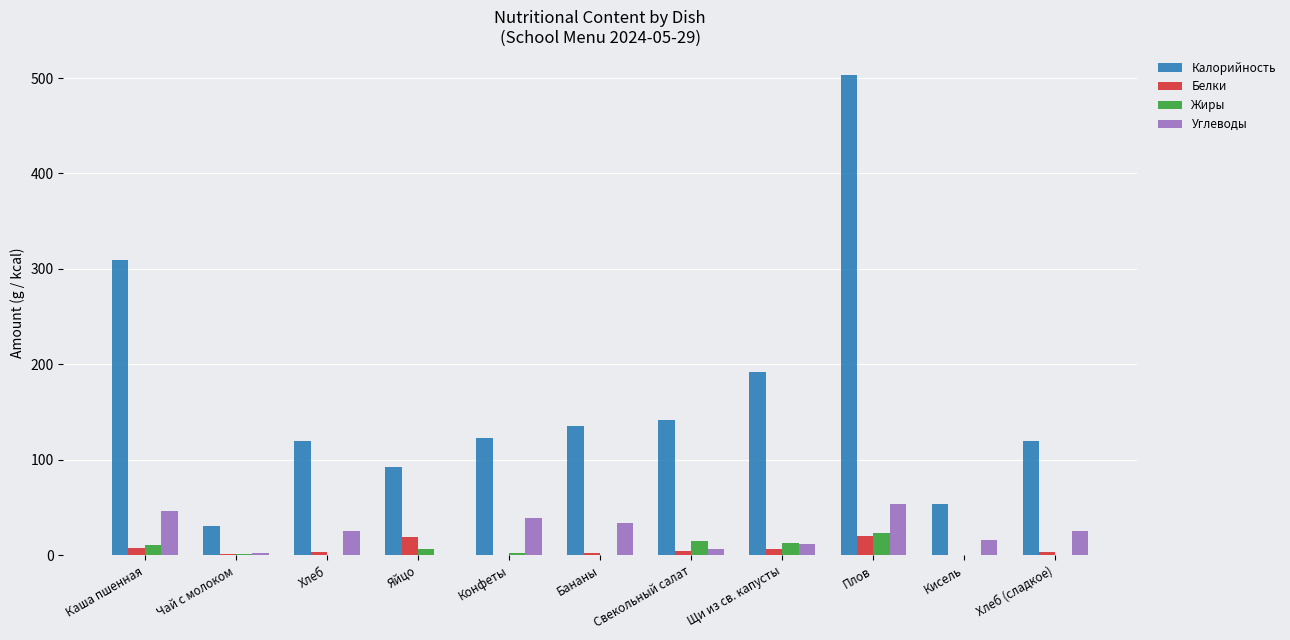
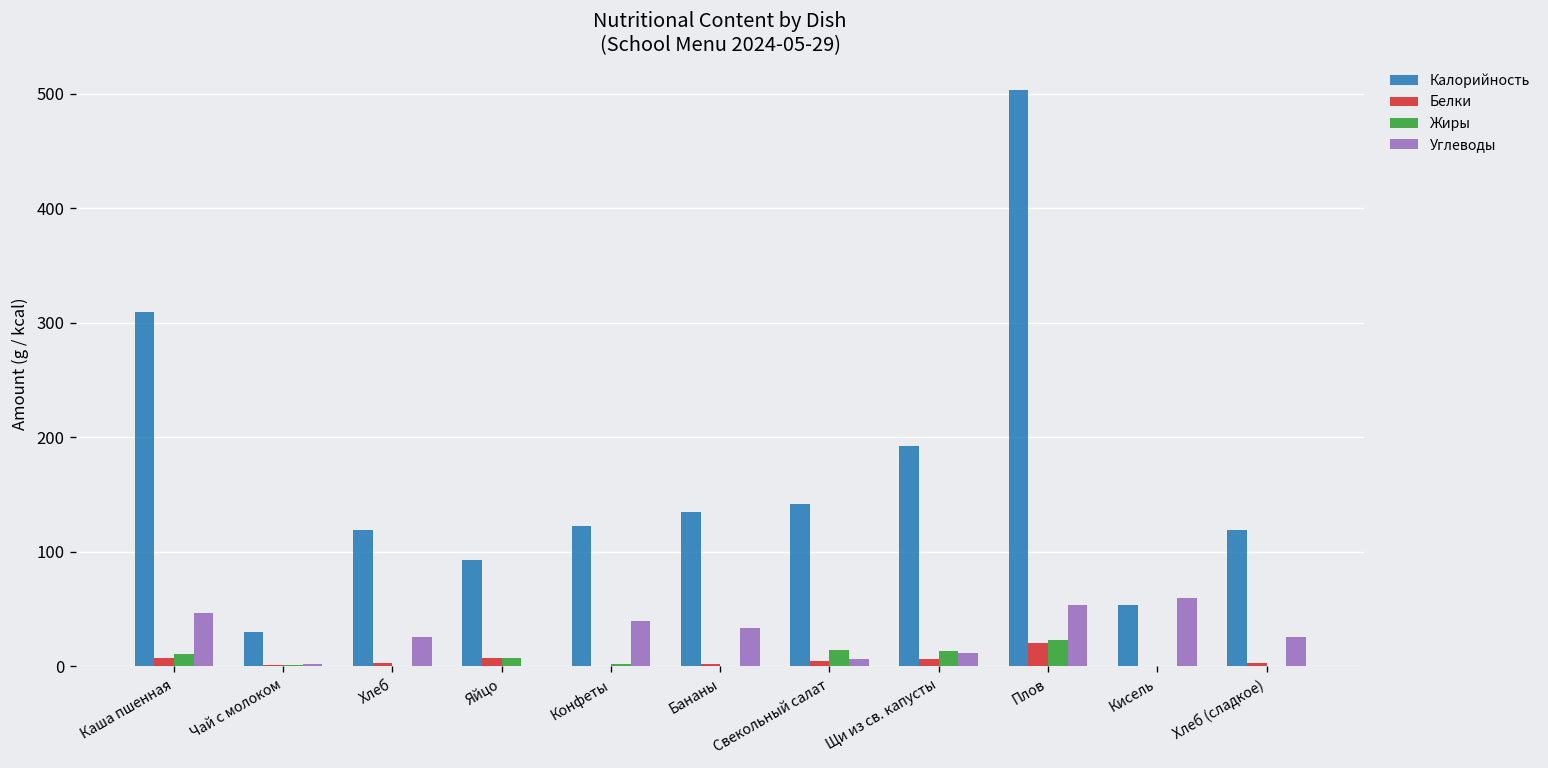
Белки, Яйцо: 20 -> 10
Углеводы, Кисель: 20 -> 60
